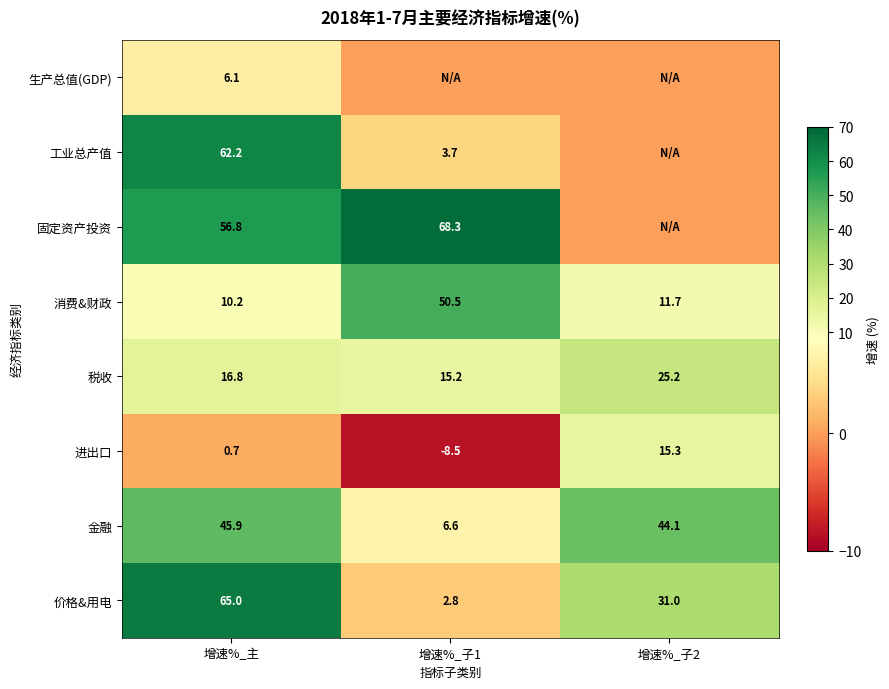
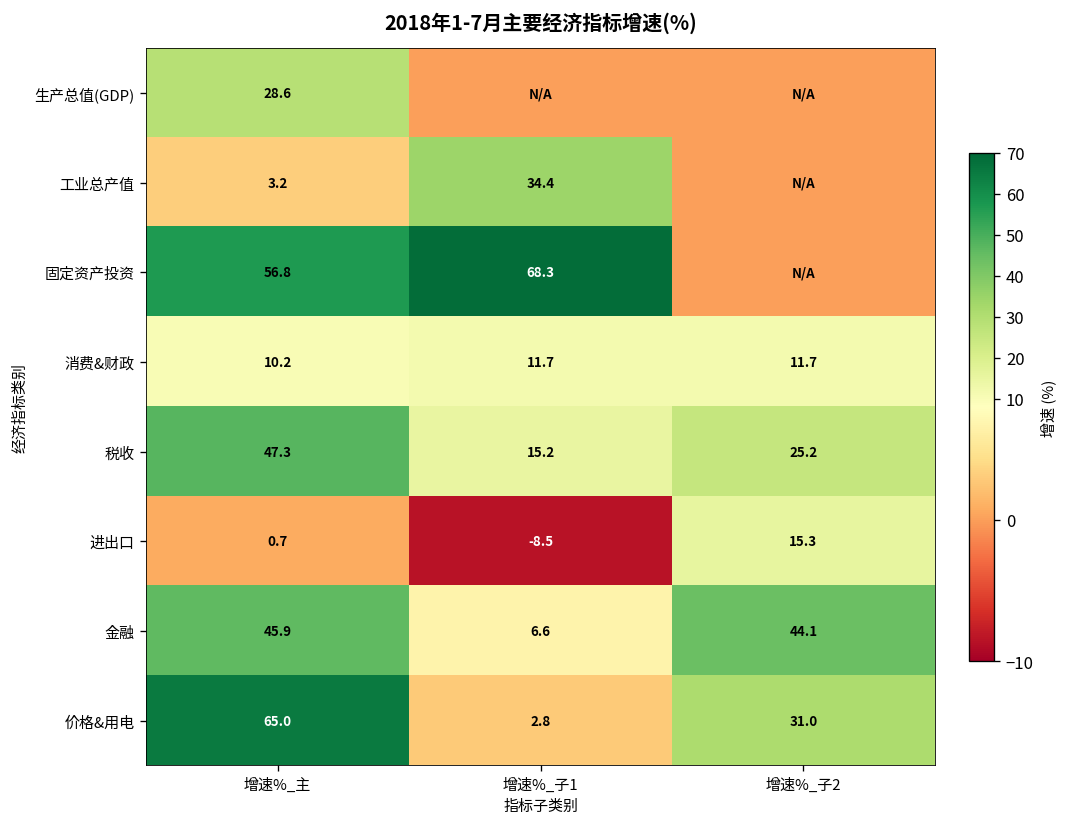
生产总值(GDP), 增速%_主: 6.1 -> 28.6
工业总产值, 增速%_主: 62.2 -> 3.2
工业总产值, 增速%_子1: 3.7 -> 34.4
消费&财政, 增速%_子1: 50.5 -> 11.7
税收, 增速%_主: 16.8 -> 47.3
